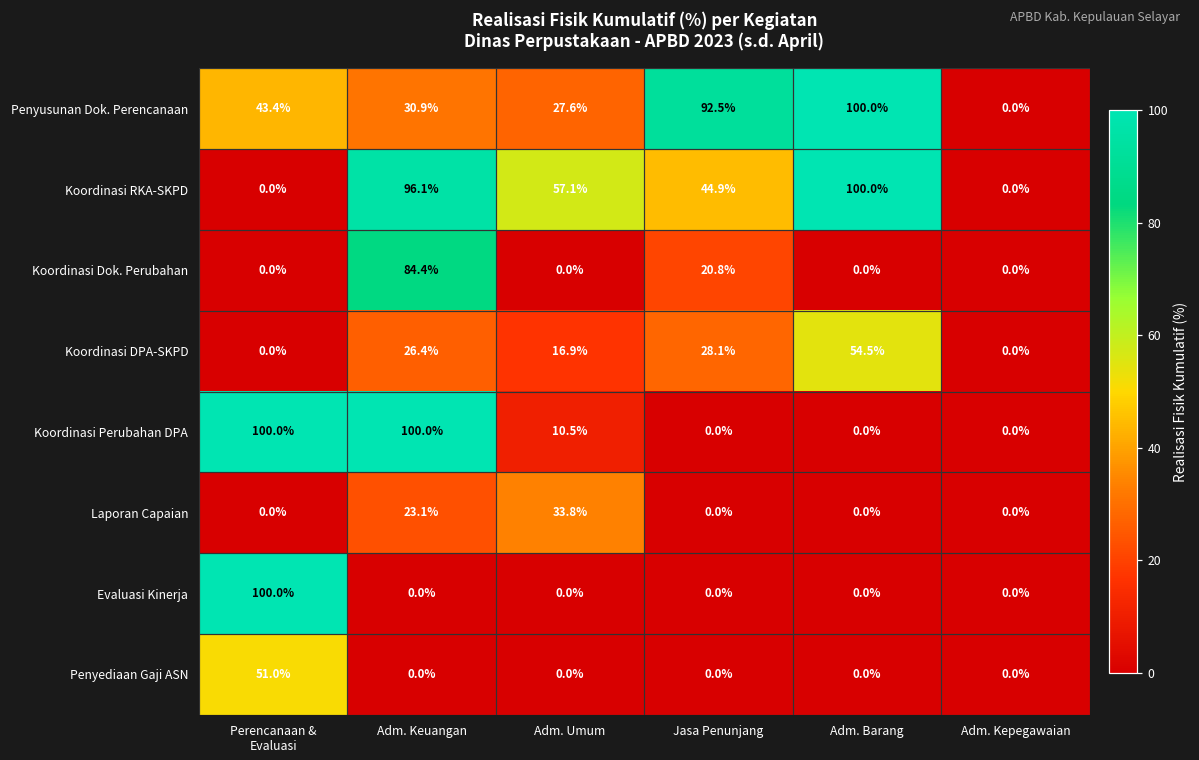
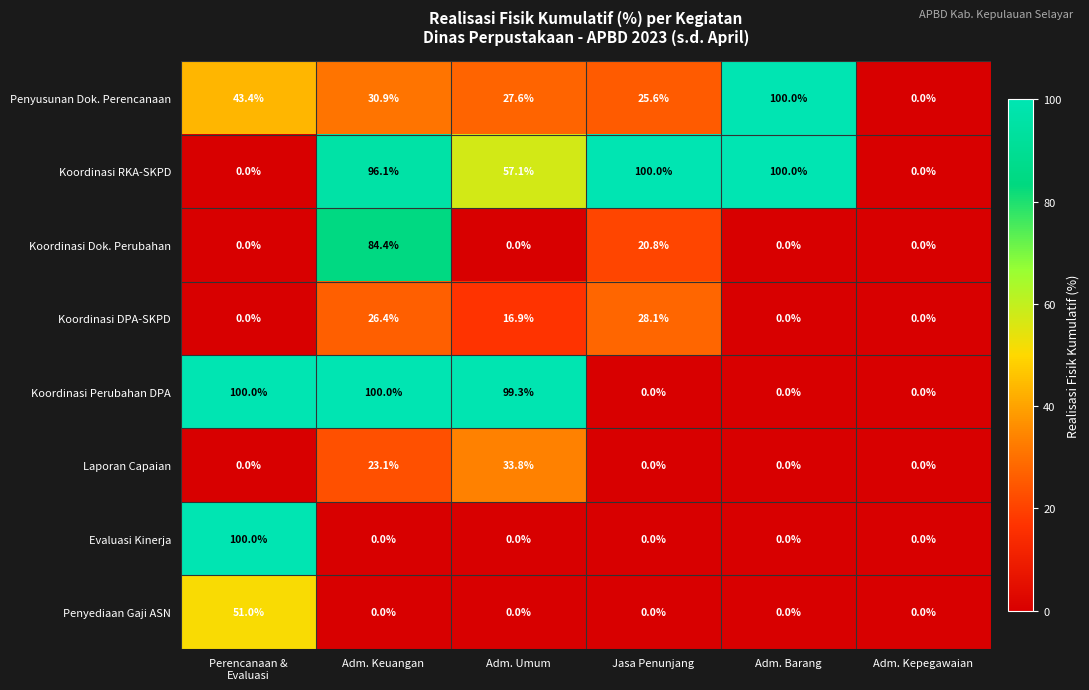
Penyusunan Dok. Perencanaan, Jasa Penunjang: 92.5% -> 25.6%
Koordinasi RKA-SKPD, Jasa Penunjang: 44.9% -> 100.0%
Koordinasi DPA-SKPD, Adm. Barang: 54.5% -> 0.0%
Koordinasi Perubahan DPA, Adm. Umum: 10.5% -> 99.3%
